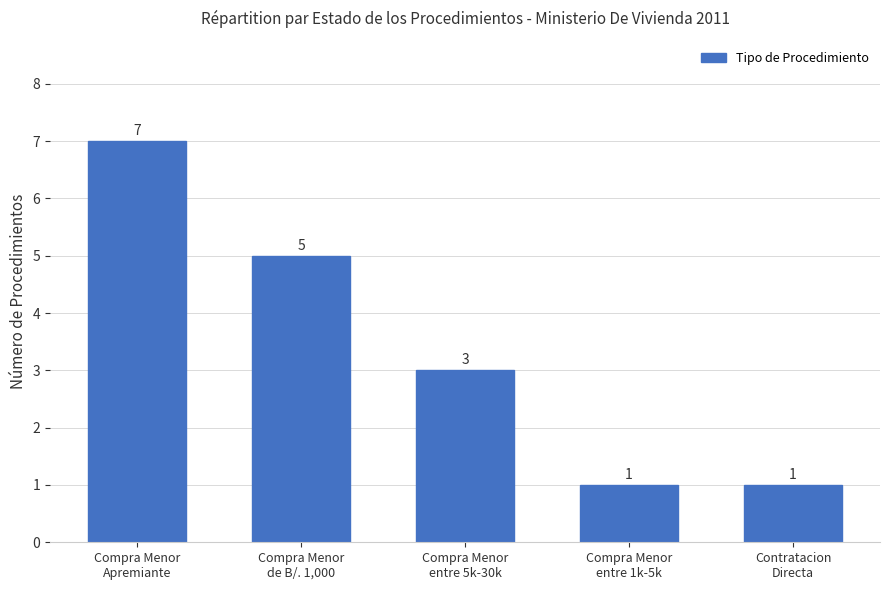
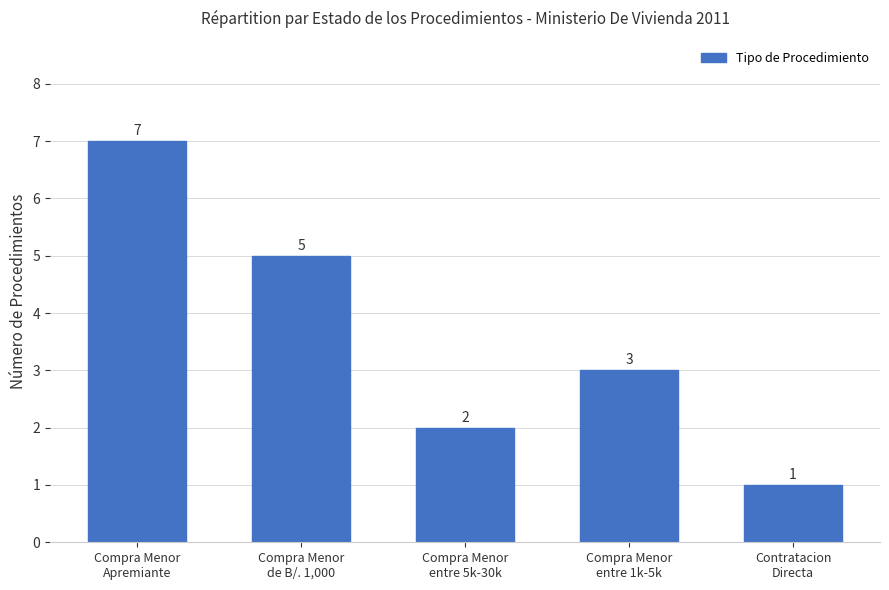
Compra Menor entre 5k-30k: 3 -> 2
Compra Menor entre 1k-5k: 1 -> 3
